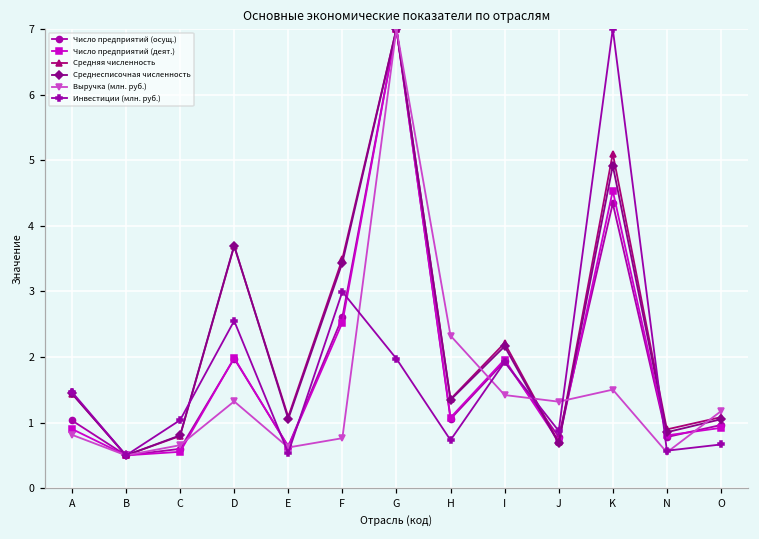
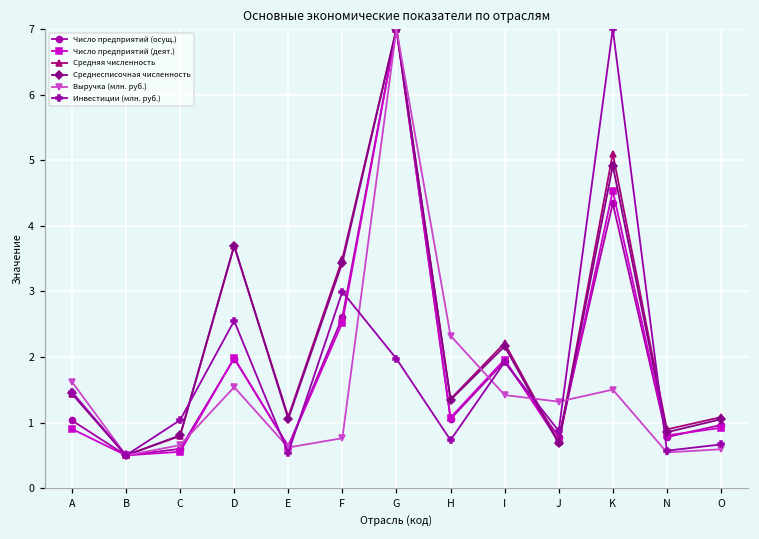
Выручка (млн. руб.), A: 0.8 -> 1.6
Выручка (млн. руб.), D: 1.3 -> 1.5
Выручка (млн. руб.), O: 1.2 -> 0.6
